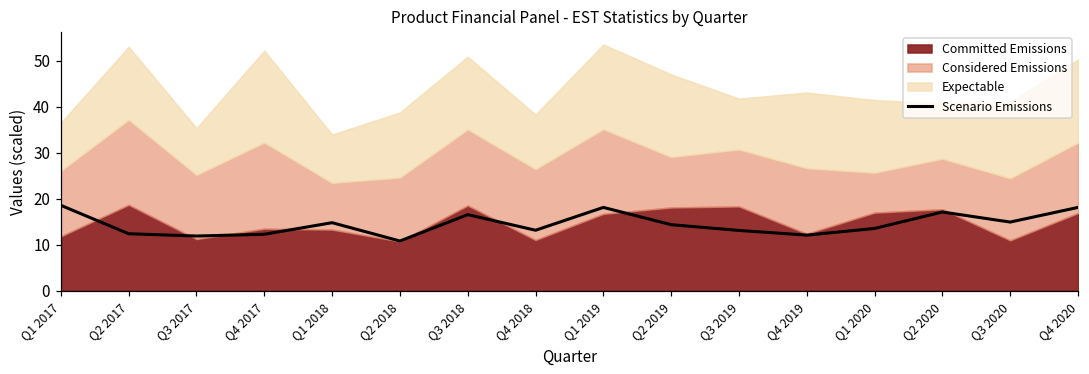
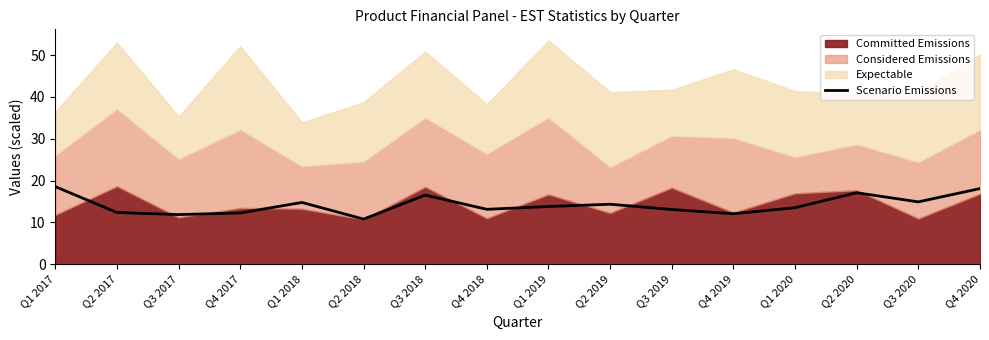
Scenario Emissions, Q1 2019: 18 -> 14
Committed Emissions, Q2 2019: 18 -> 12
Considered Emissions, Q4 2019: 14 -> 18
